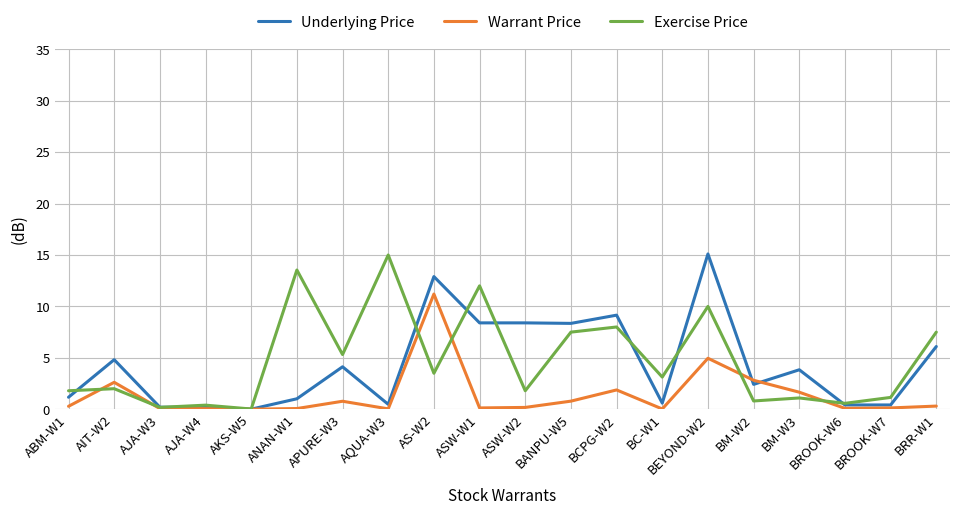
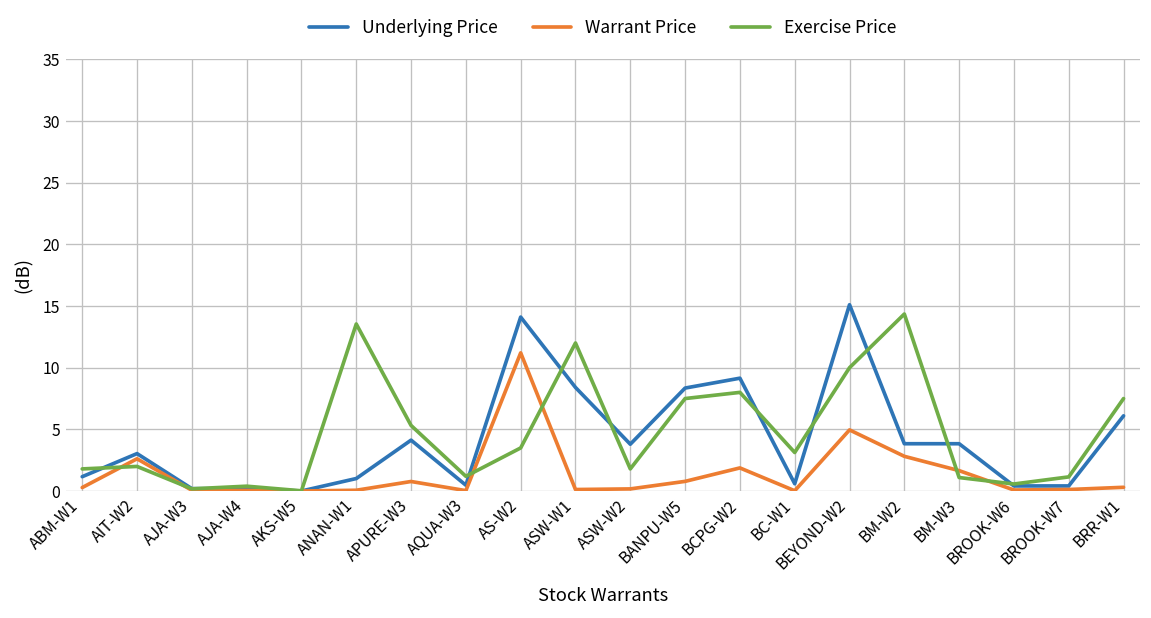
Underlying Price, AIT-W2: 4.8 -> 3.0
Exercise Price, AQUA-W3: 15.0 -> 1.2
Underlying Price, AS-W2: 12.9 -> 14.1
Underlying Price, ASW-W2: 8.4 -> 3.8
Underlying Price, BM-W2: 2.4 -> 3.8
Exercise Price, BM-W2: 0.8 -> 14.3
